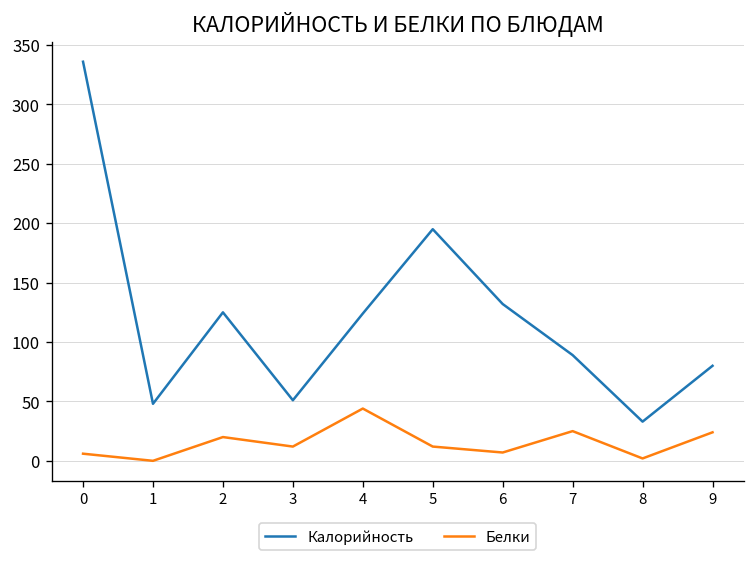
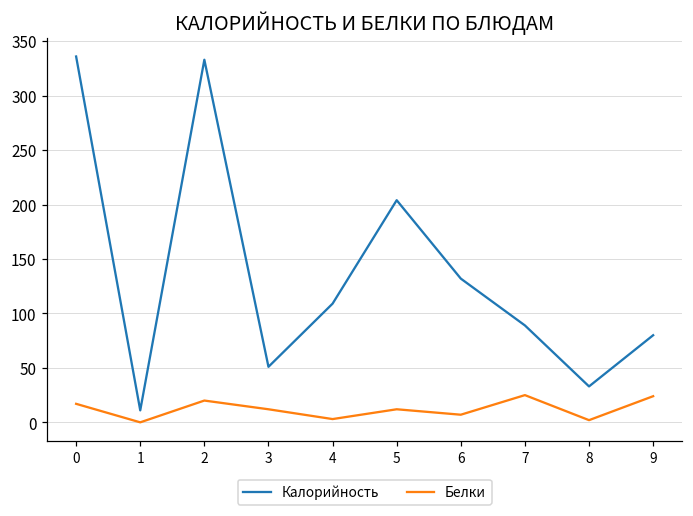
Белки, 0: 10 -> 20
Калорийность, 1: 50 -> 10
Калорийность, 2: 130 -> 330
Калорийность, 4: 120 -> 110
Белки, 4: 40 -> 0
Калорийность, 5: 195 -> 204
